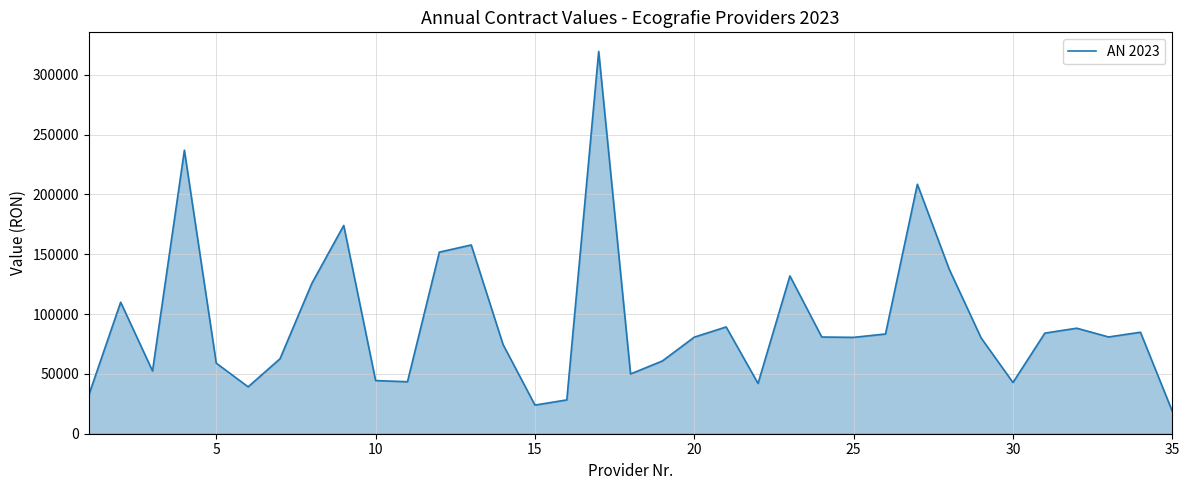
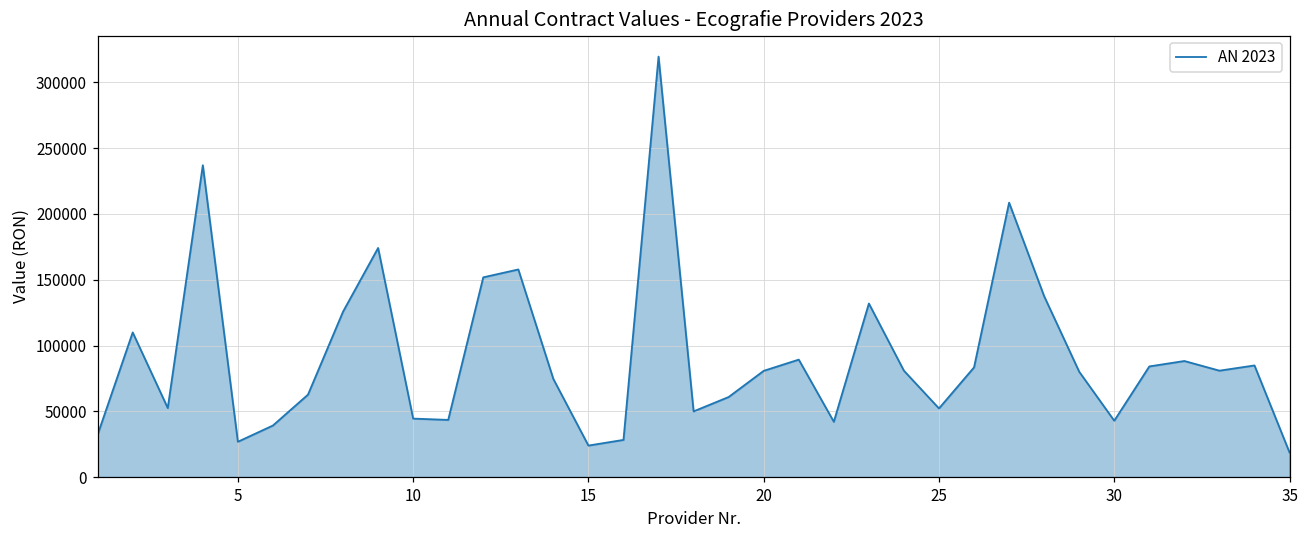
5: 59000 -> 27000
25: 81000 -> 52000
